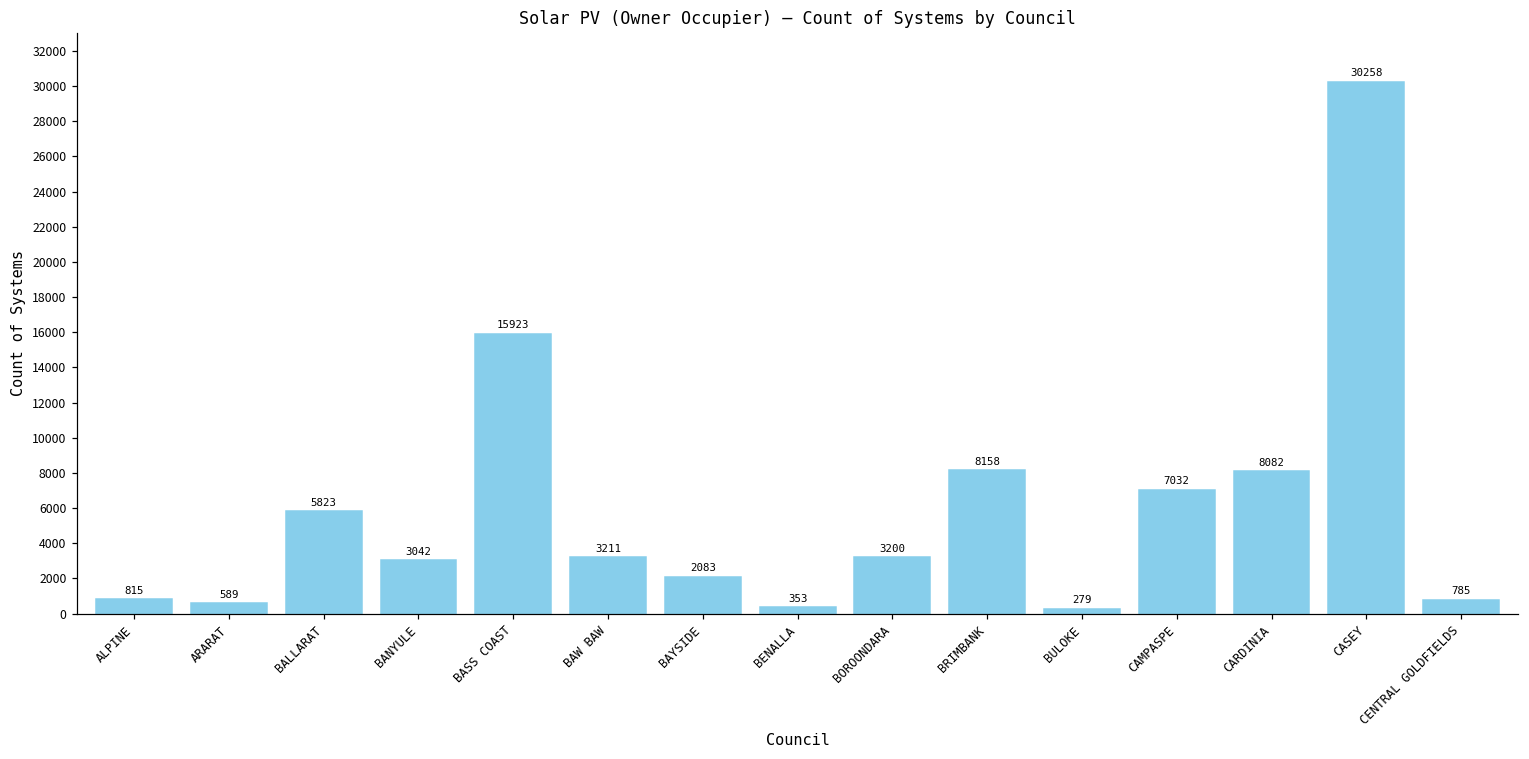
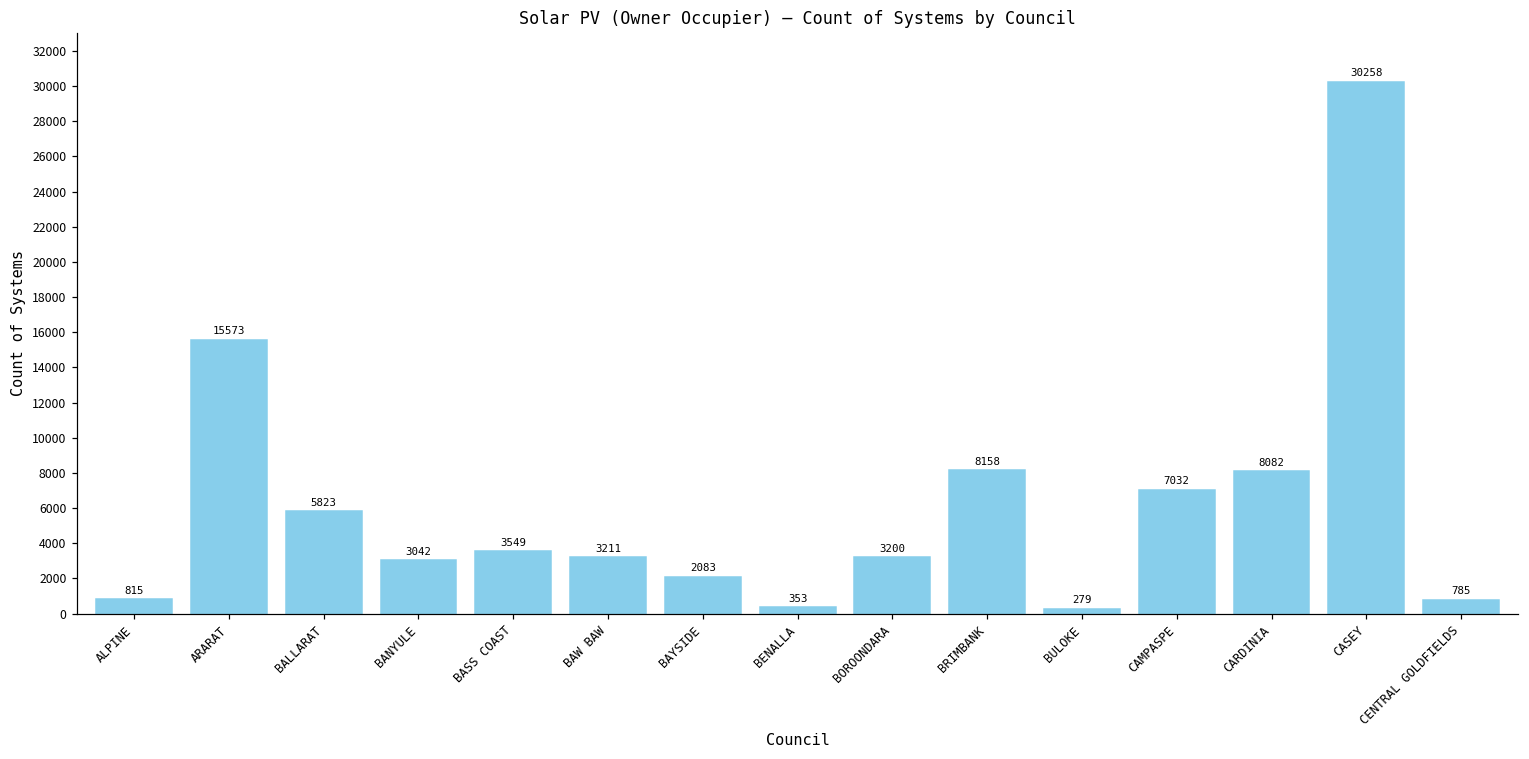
ARARAT: 589 -> 15573
BASS COAST: 15923 -> 3549
